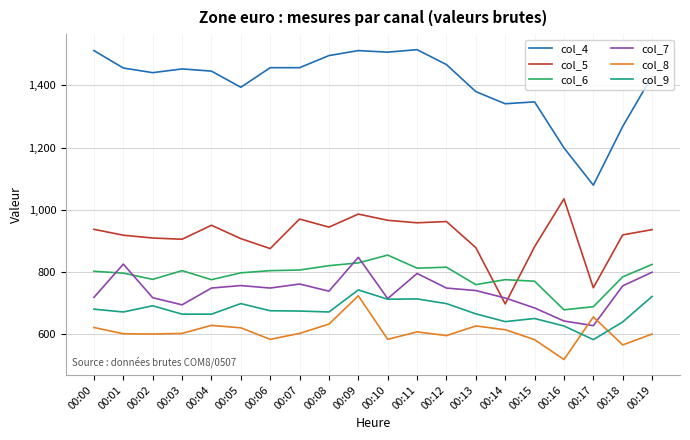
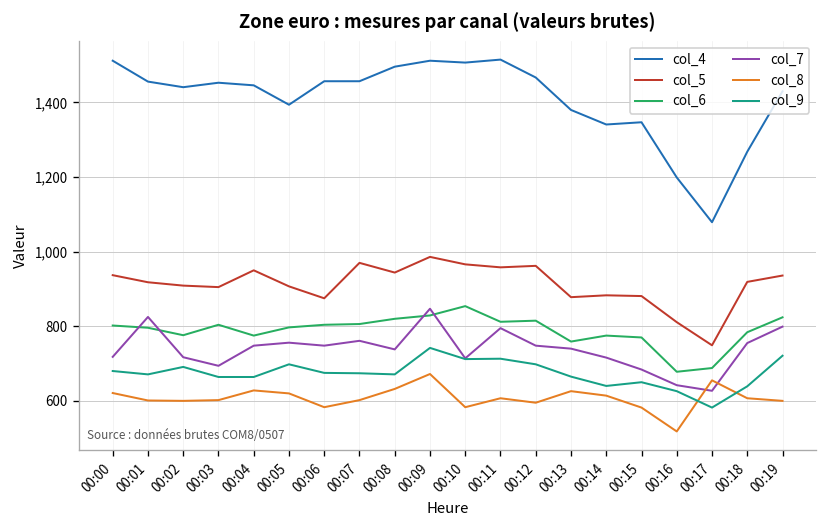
col_8, 00:09: 720 -> 670
col_5, 00:14: 700 -> 880
col_5, 00:16: 1,040 -> 810
col_8, 00:18: 570 -> 610
